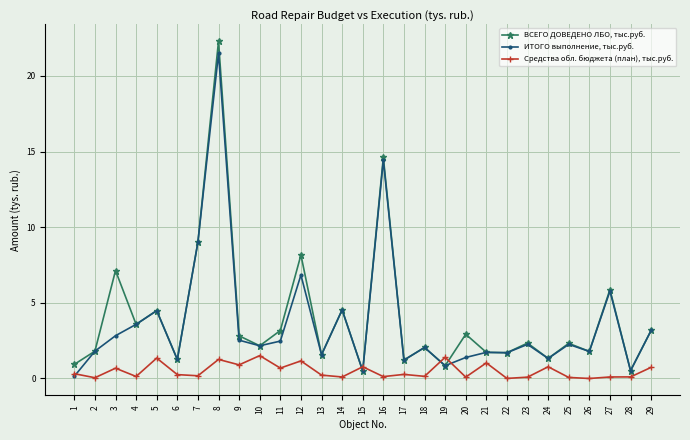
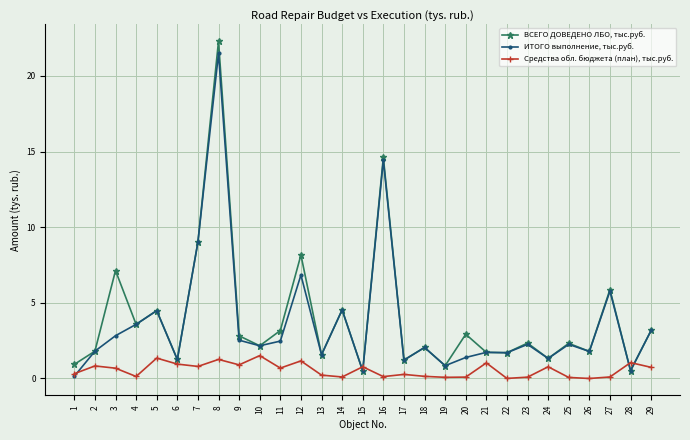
Средства обл. бюджета (план), тыс.руб., 2: 0.1 -> 0.8
Средства обл. бюджета (план), тыс.руб., 6: 0.3 -> 1.0
Средства обл. бюджета (план), тыс.руб., 7: 0.2 -> 0.8
Средства обл. бюджета (план), тыс.руб., 19: 1.4 -> 0.1
Средства обл. бюджета (план), тыс.руб., 28: 0.1 -> 1.0
